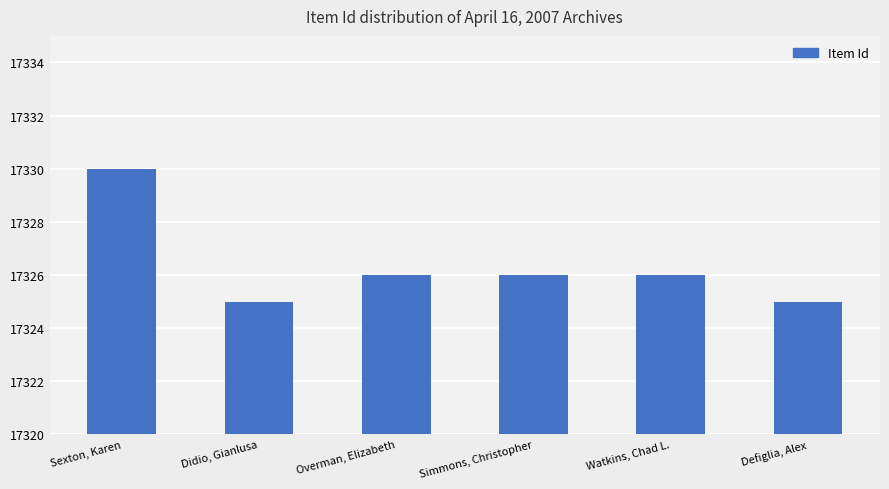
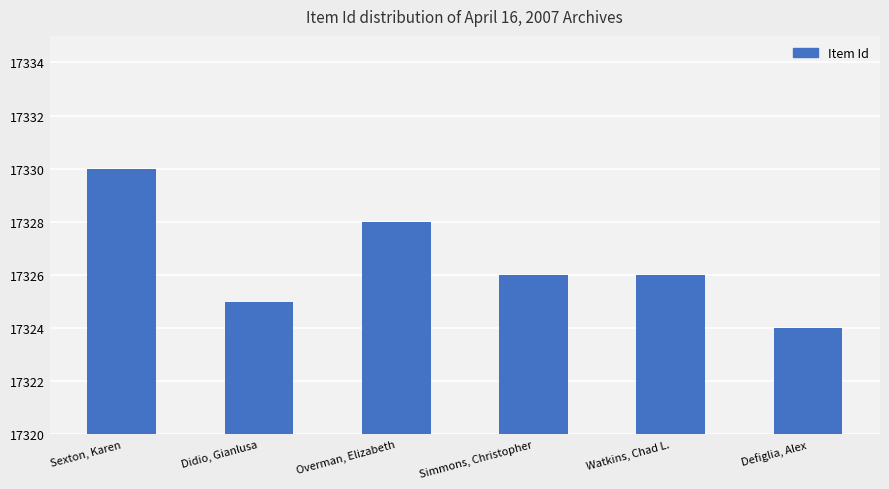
Overman, Elizabeth: 17326 -> 17328
Defiglia, Alex: 17325 -> 17324
